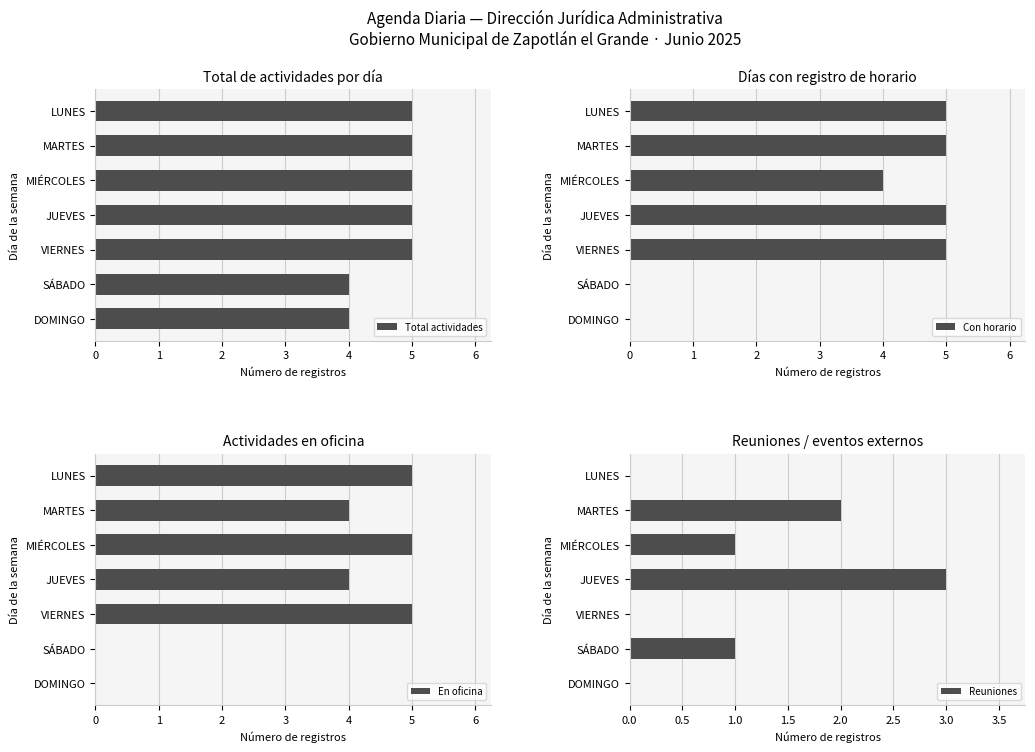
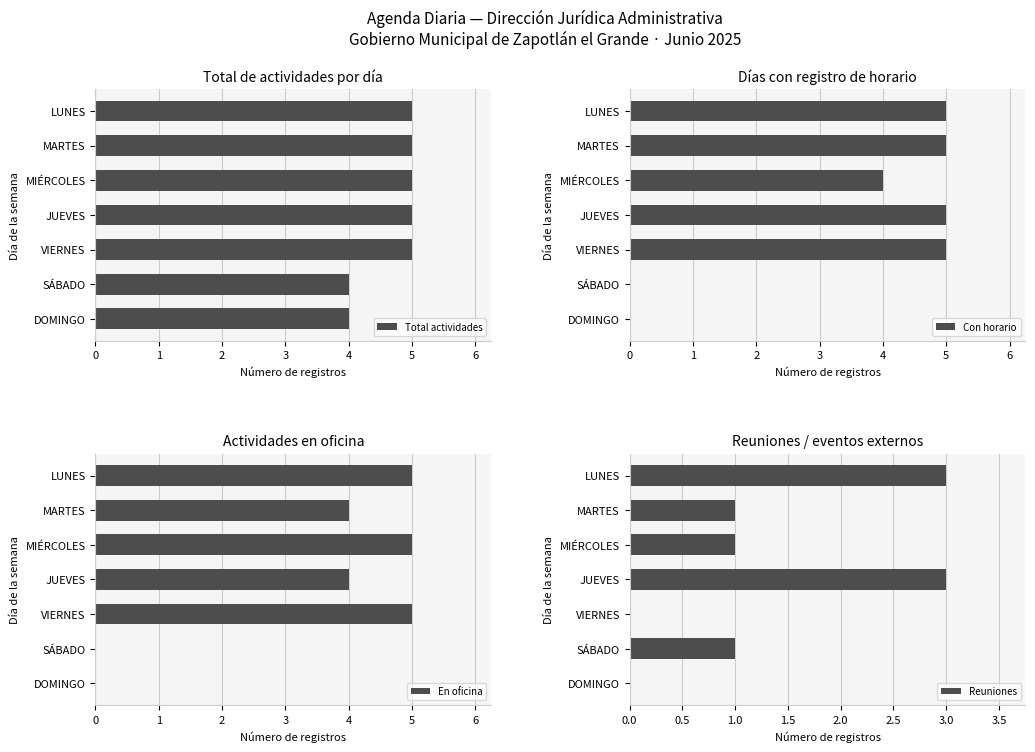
Reuniones / eventos externos, LUNES: 0 -> 3
Reuniones / eventos externos, MARTES: 2 -> 1
